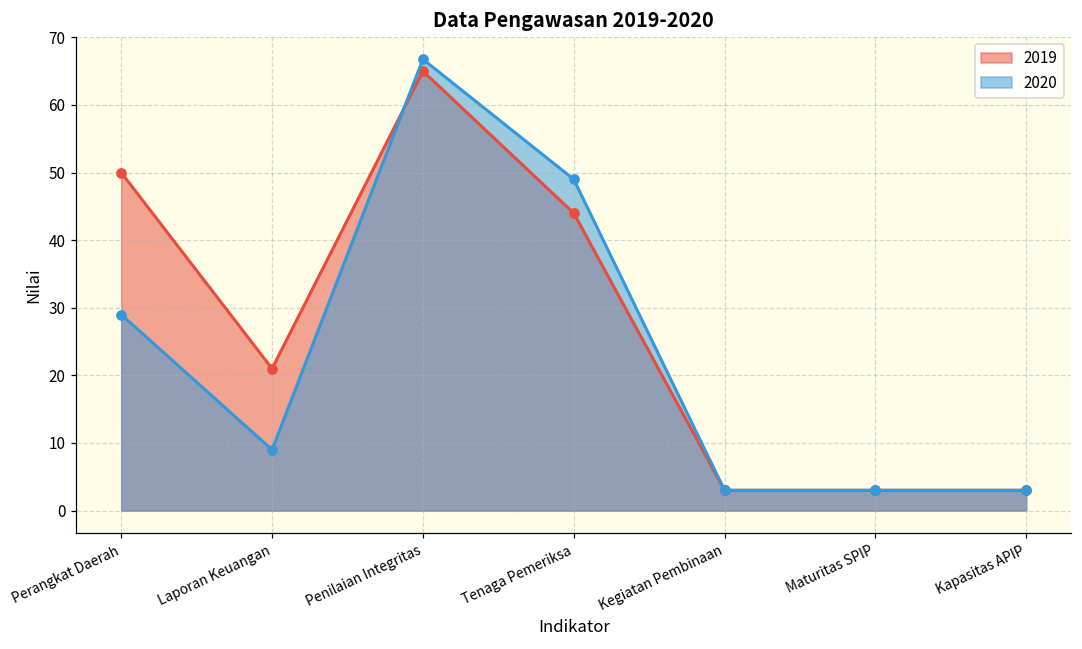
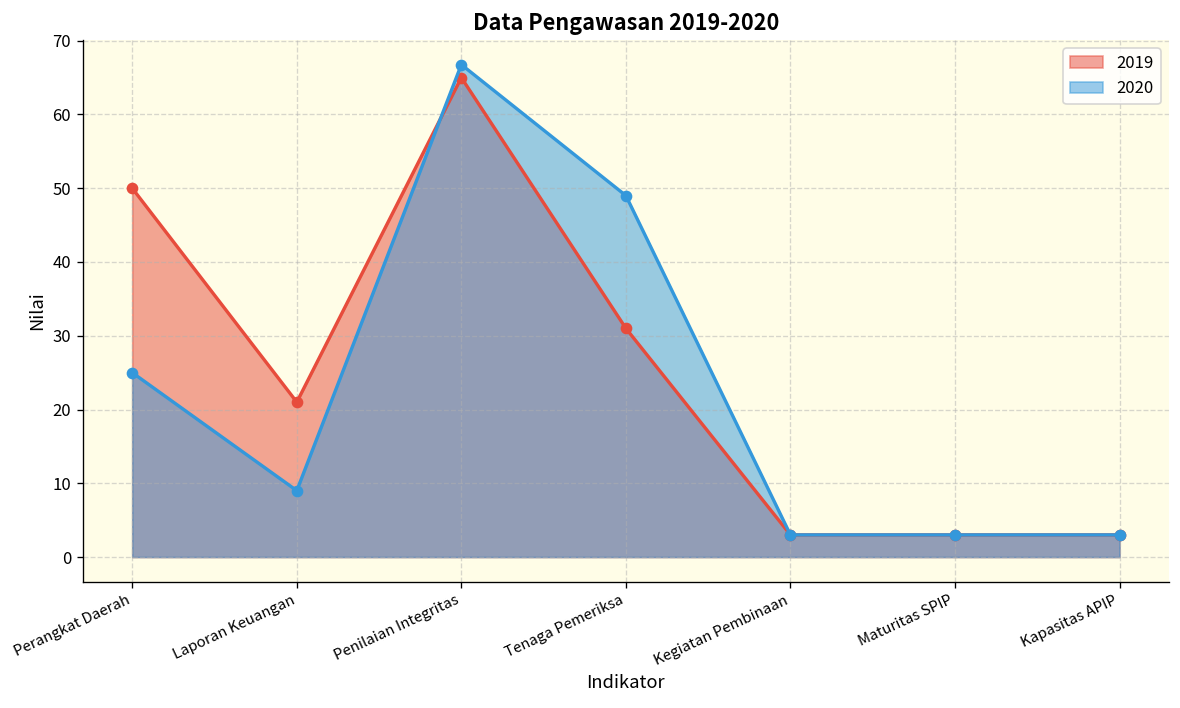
2020, Perangkat Daerah: 29 -> 25
2019, Tenaga Pemeriksa: 44 -> 31
